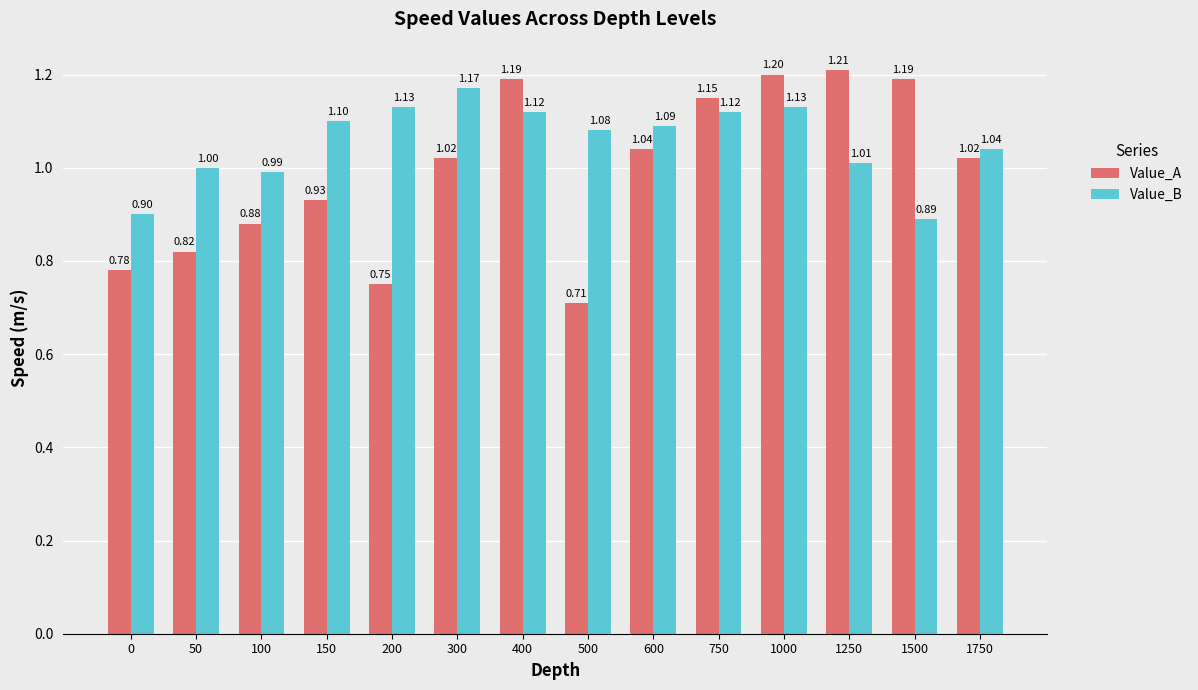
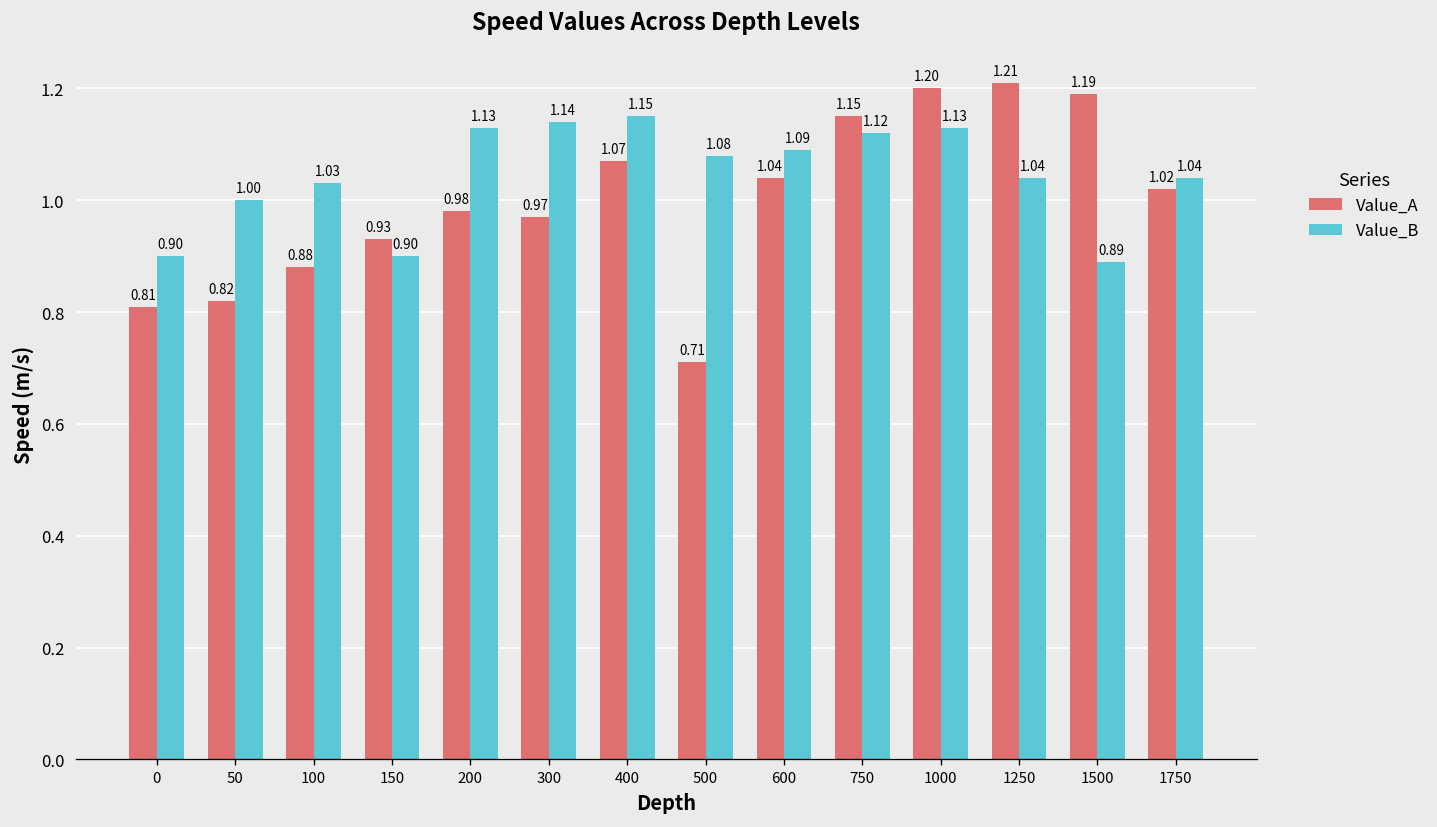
Value_A, 0: 0.78 -> 0.81
Value_B, 100: 0.99 -> 1.03
Value_B, 150: 1.10 -> 0.90
Value_A, 200: 0.75 -> 0.98
Value_A, 300: 1.02 -> 0.97
Value_B, 300: 1.17 -> 1.14
Value_A, 400: 1.19 -> 1.07
Value_B, 400: 1.12 -> 1.15
Value_B, 1250: 1.01 -> 1.04
